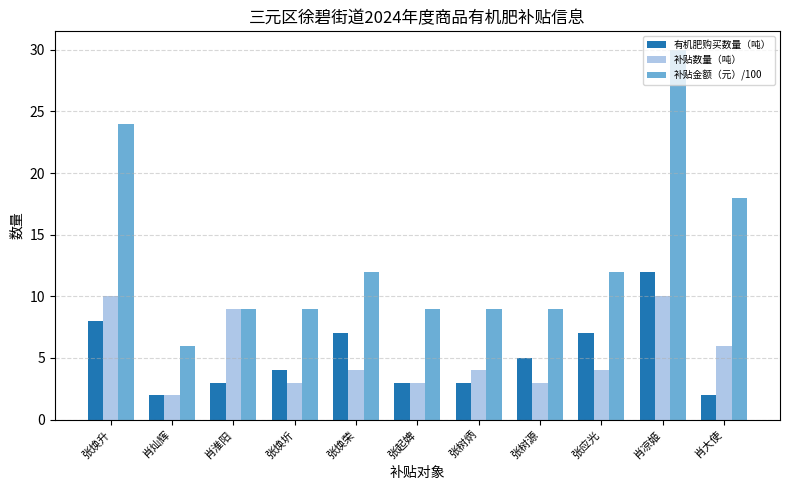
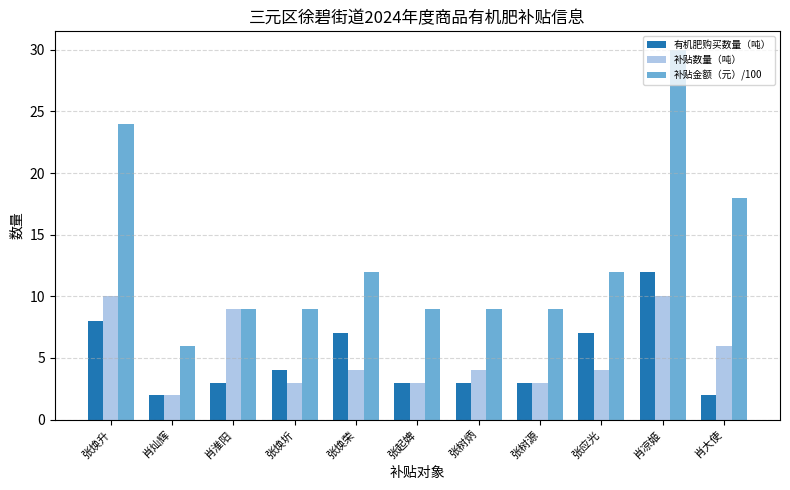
有机肥购买数量（吨）, 张树源: 5 -> 3
